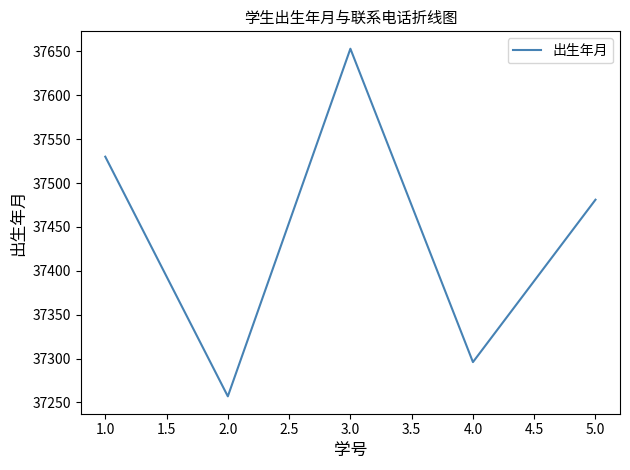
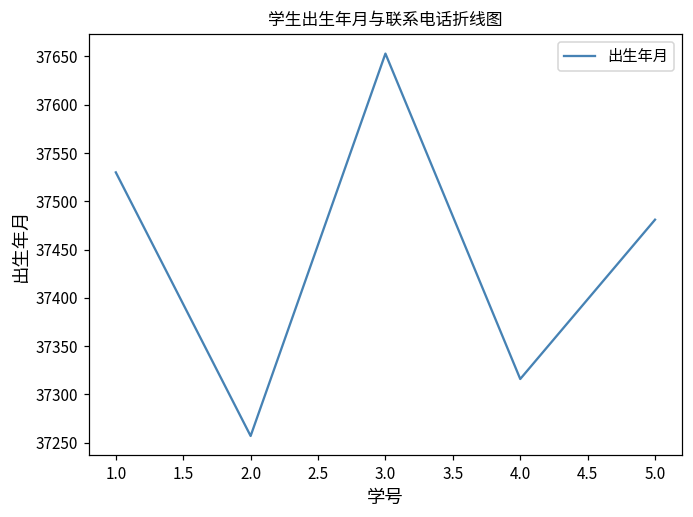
4.0: 37300 -> 37320
